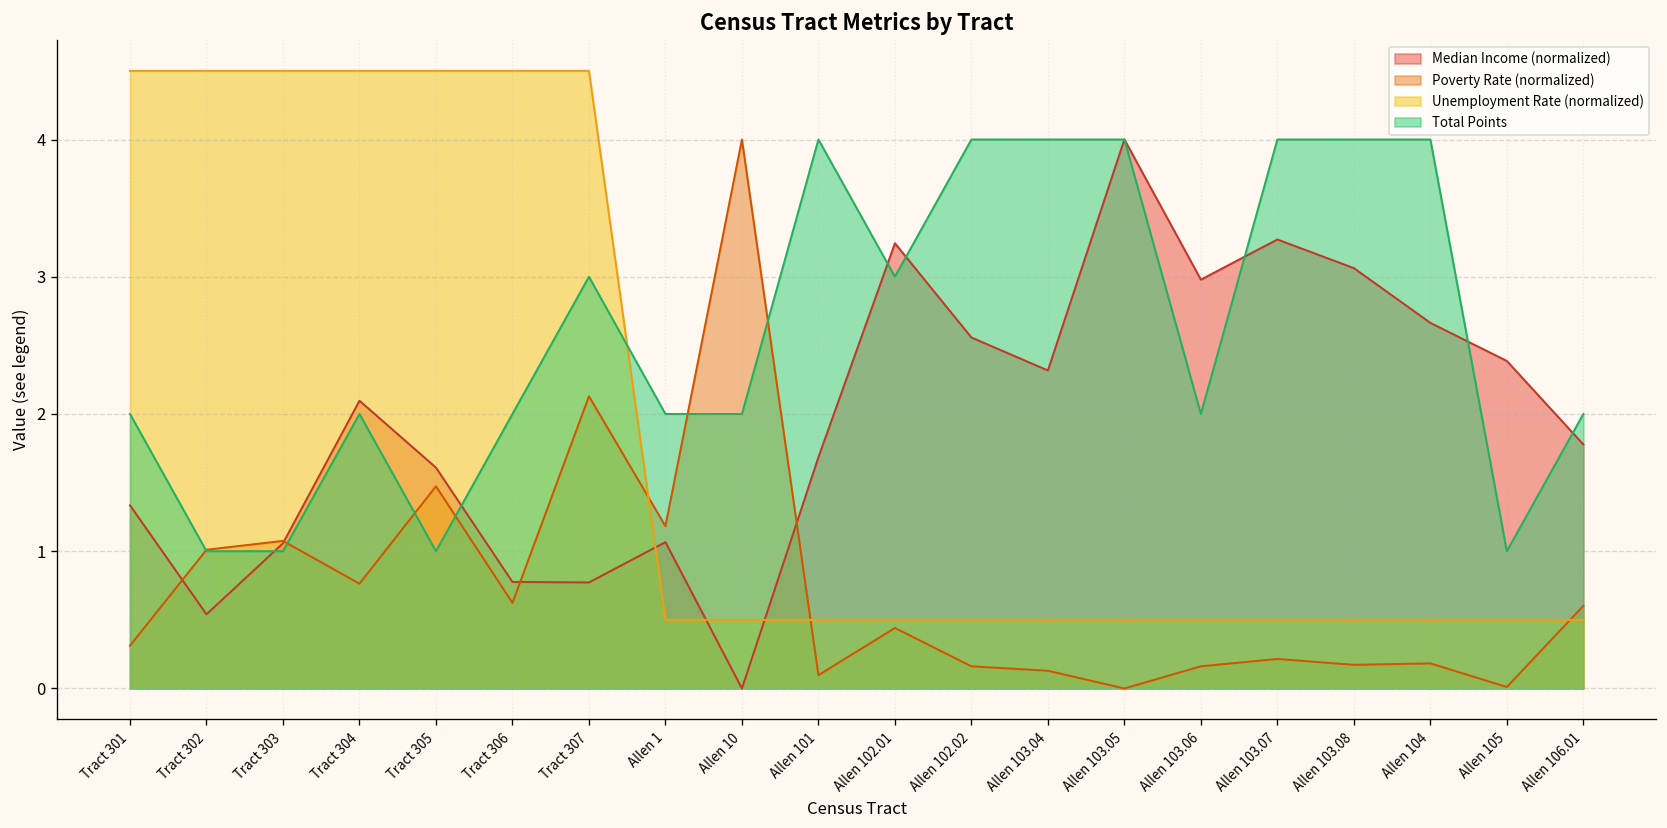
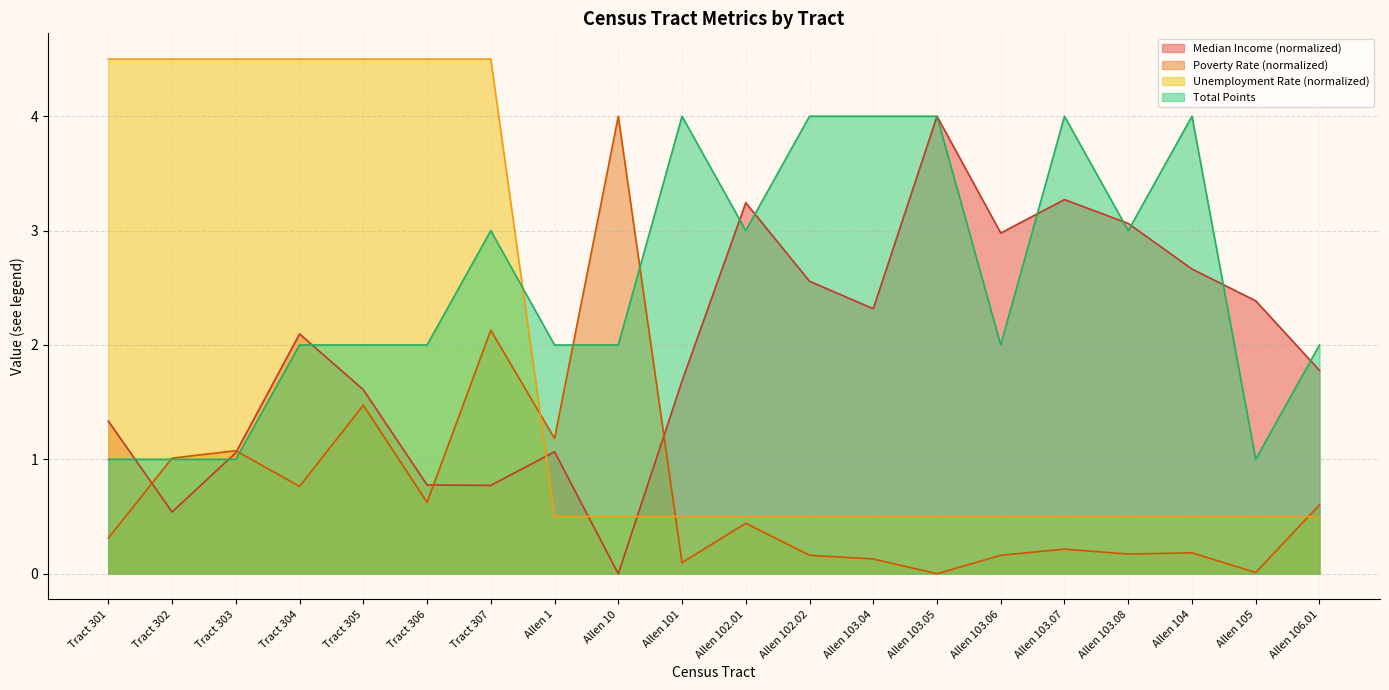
Total Points, Tract 301: 2 -> 1
Total Points, Tract 305: 1 -> 2
Total Points, Allen 103.08: 4 -> 3
